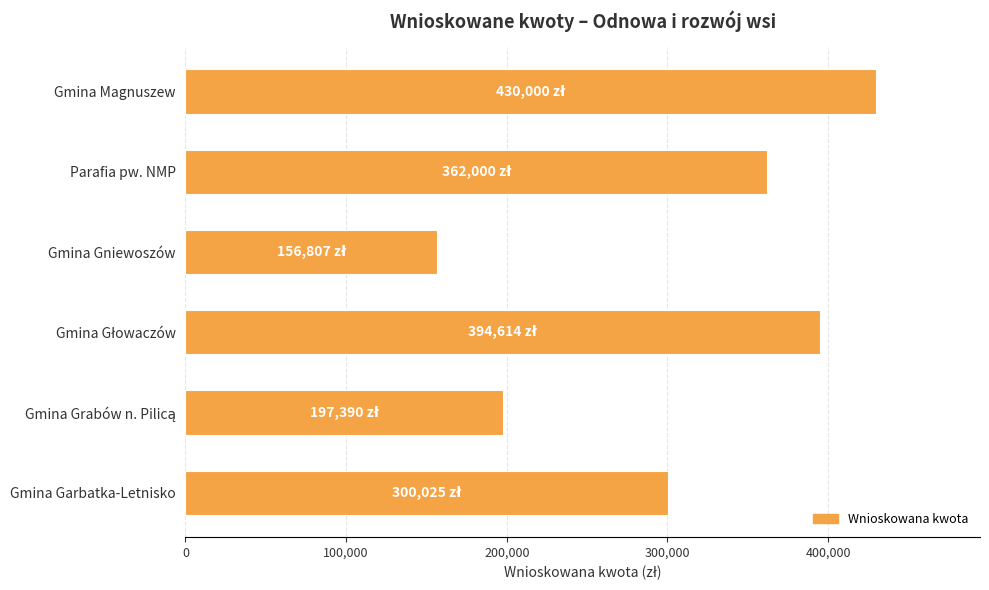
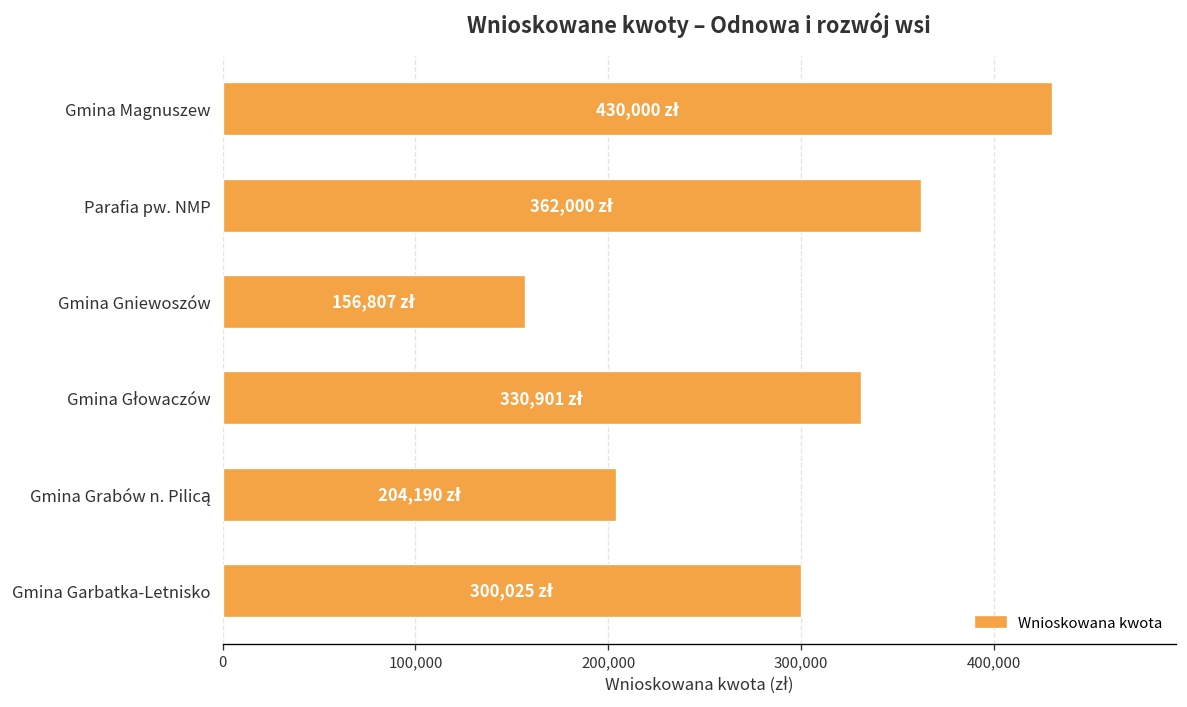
Gmina Głowaczów: 394,614 -> 330,901
Gmina Grabów n. Pilicą: 197,390 -> 204,190
